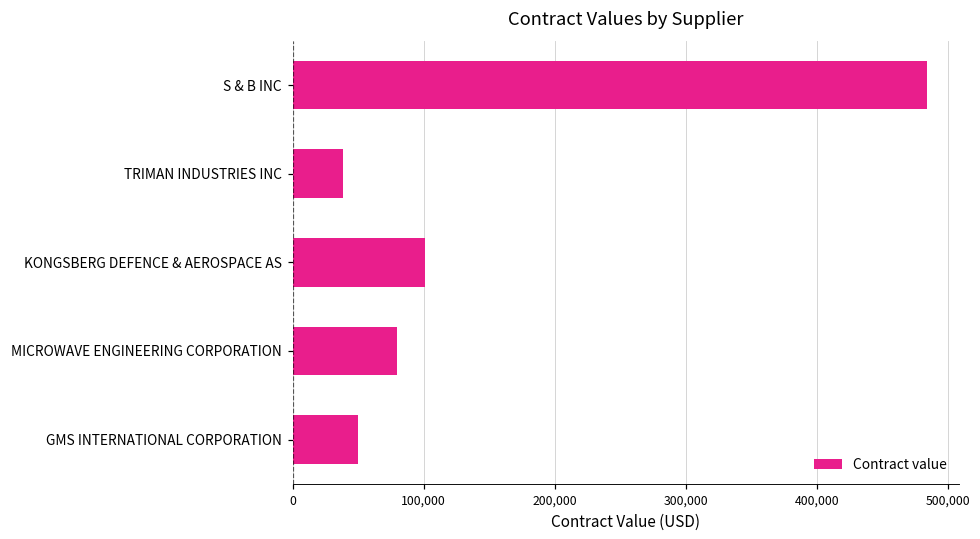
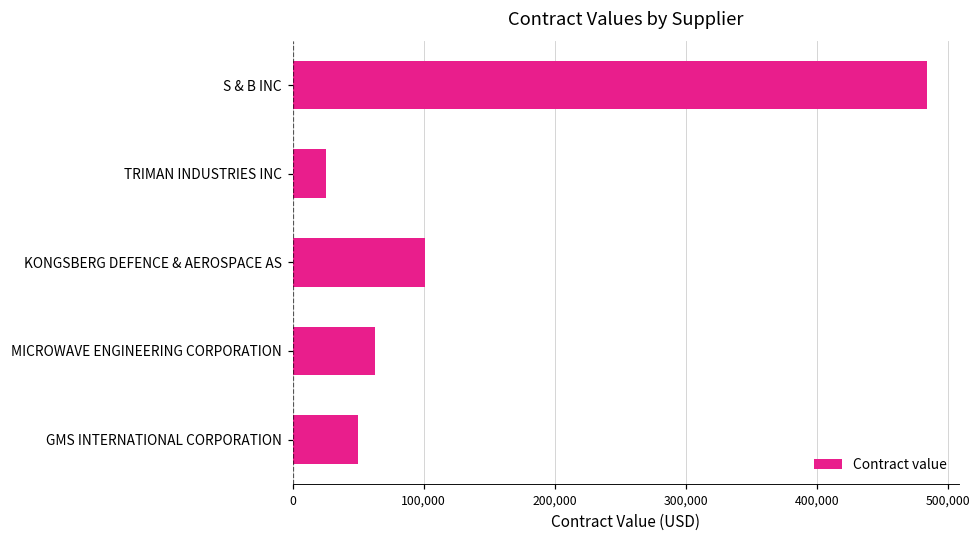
TRIMAN INDUSTRIES INC: 38,000 -> 25,000
MICROWAVE ENGINEERING CORPORATION: 79,000 -> 63,000
